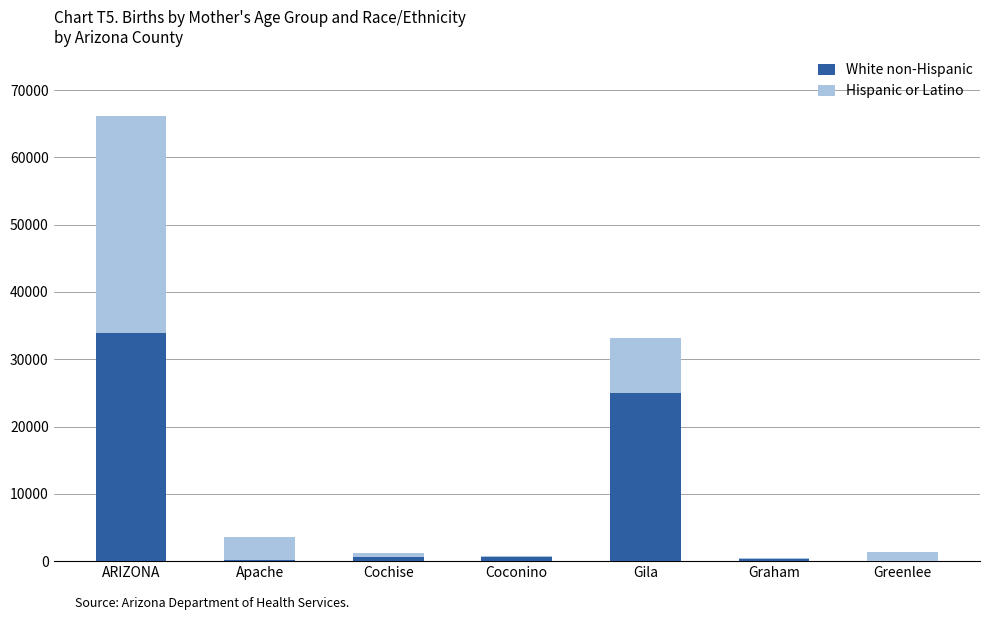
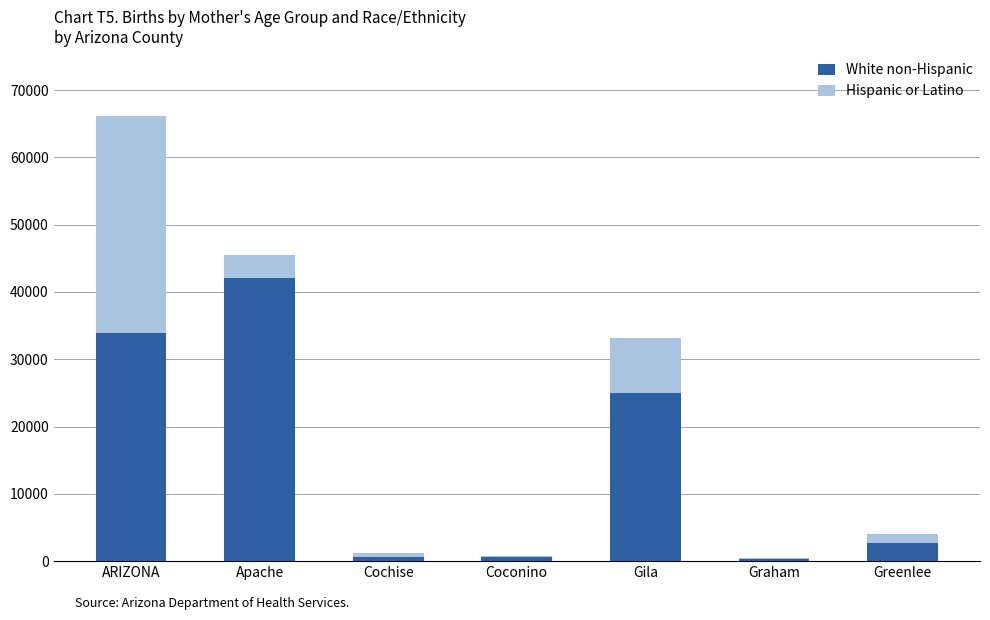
White non-Hispanic, Apache: 0 -> 42000
White non-Hispanic, Greenlee: 0 -> 3000
